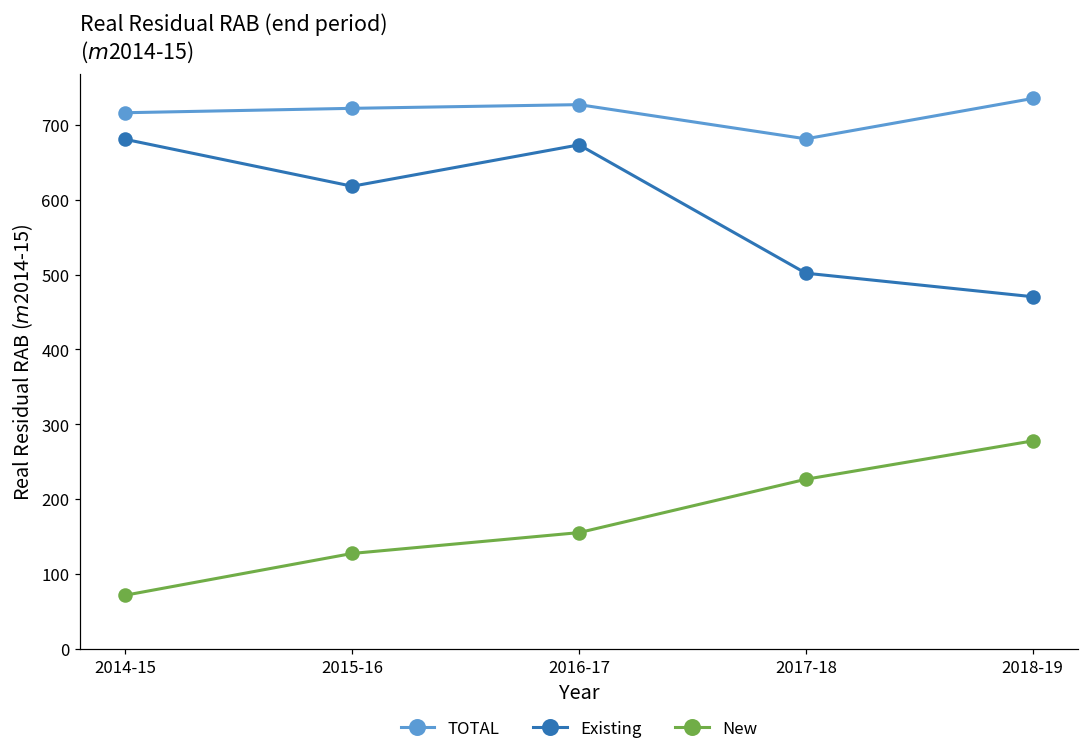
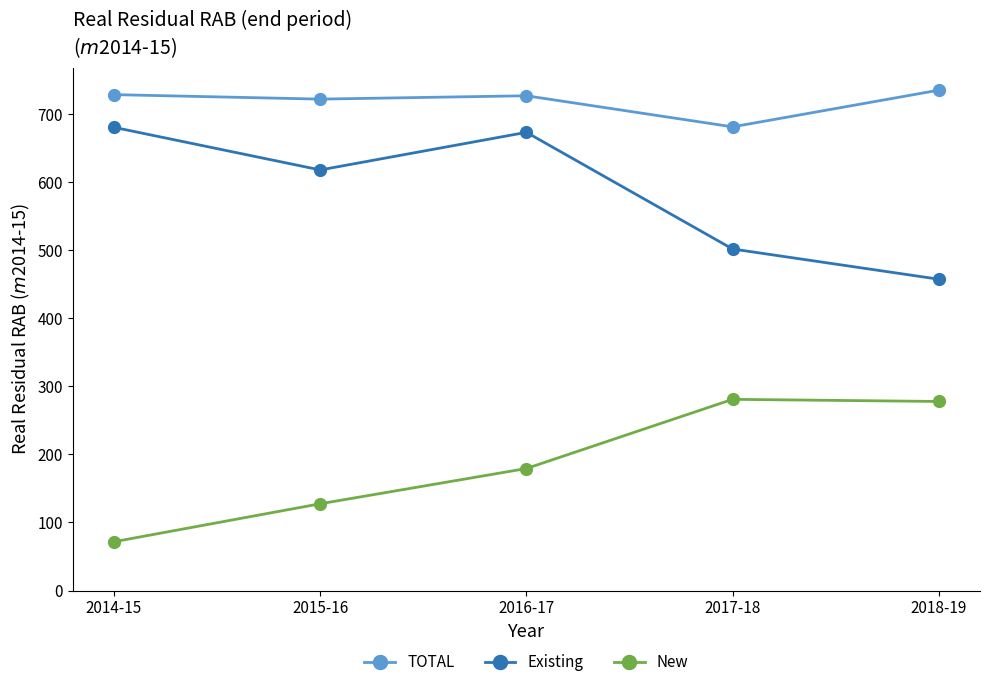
TOTAL, 2014-15: 720 -> 730
New, 2016-17: 160 -> 180
New, 2017-18: 230 -> 280
Existing, 2018-19: 470 -> 460
